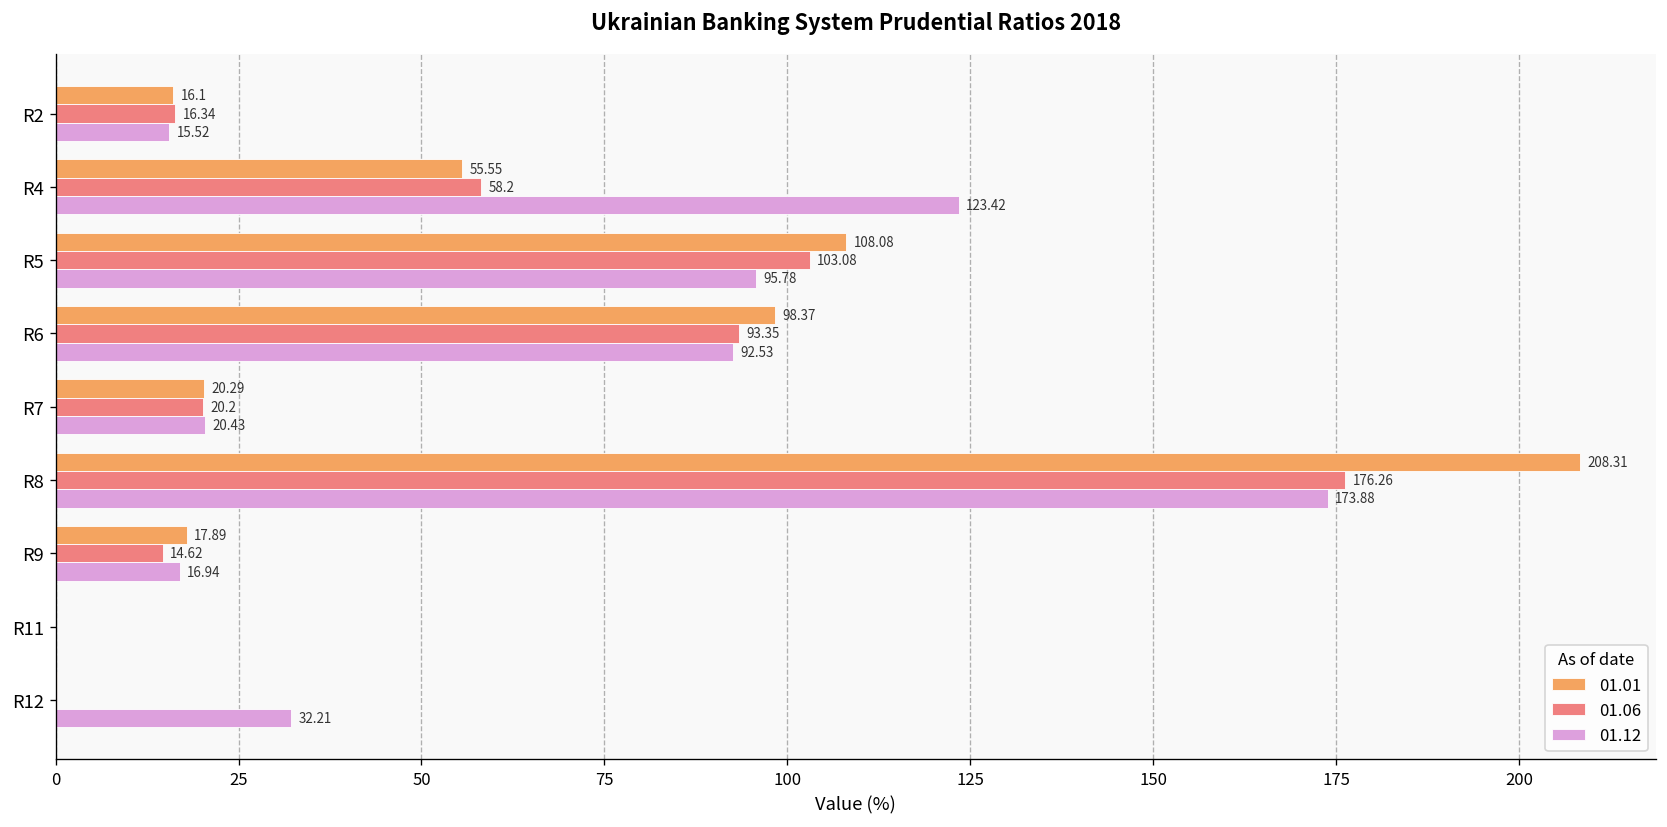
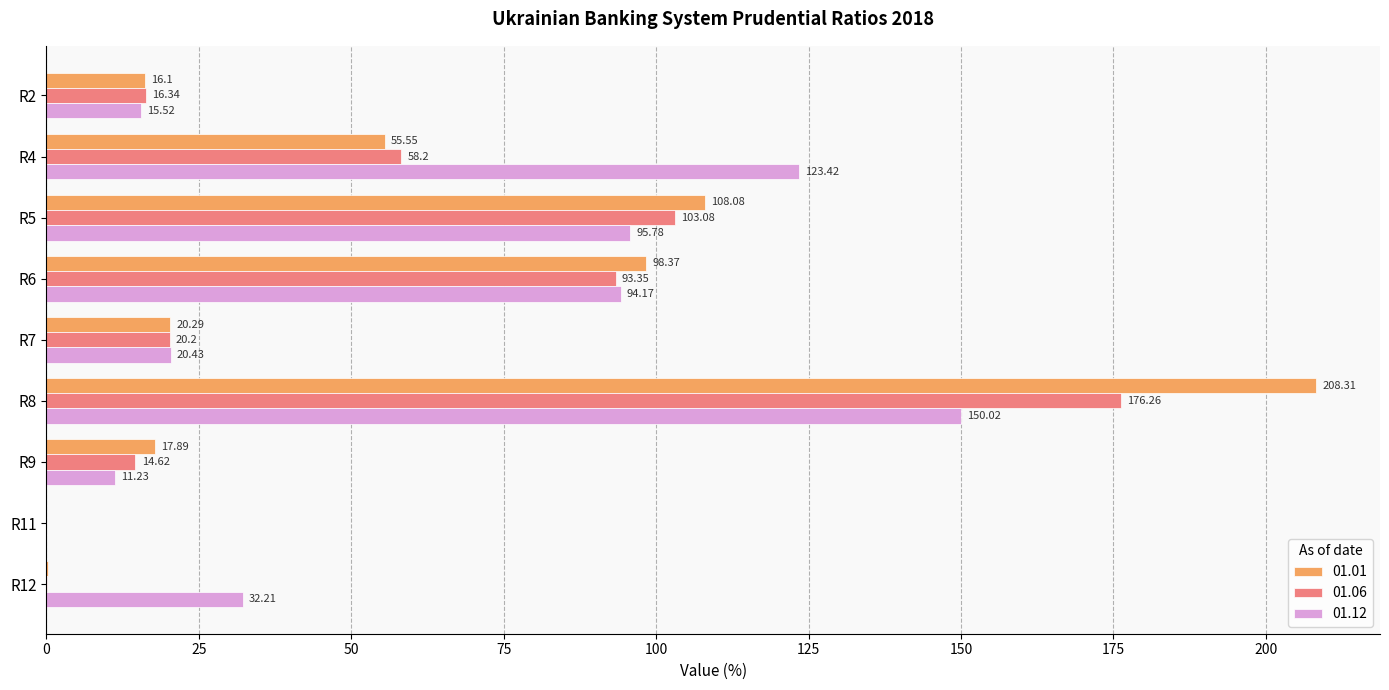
01.12, R6: 92.53 -> 94.17
01.12, R8: 173.88 -> 150.02
01.12, R9: 16.94 -> 11.23
